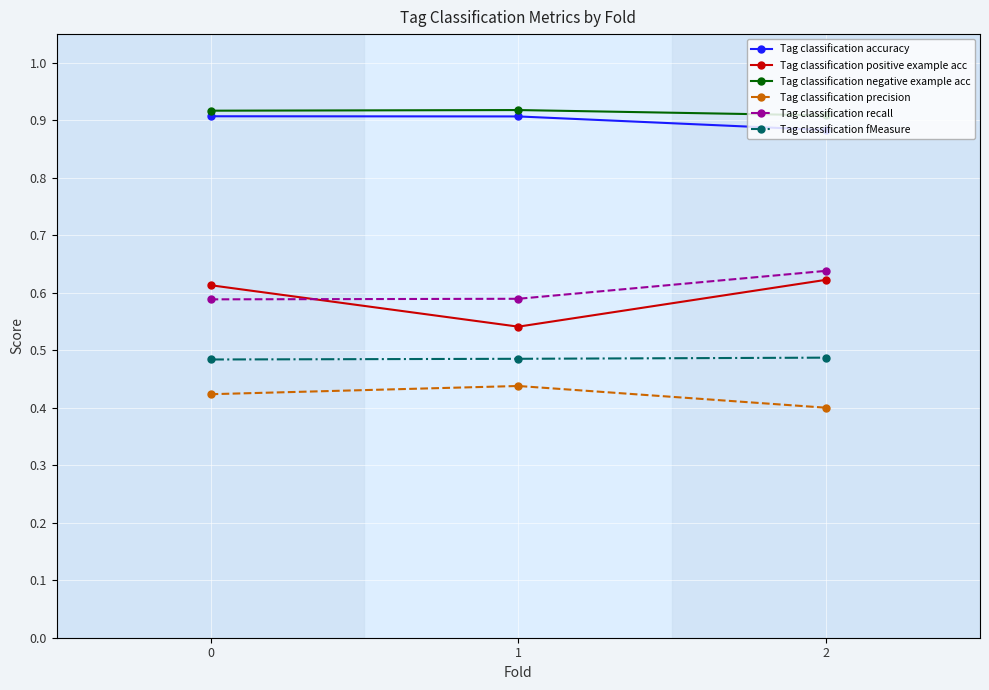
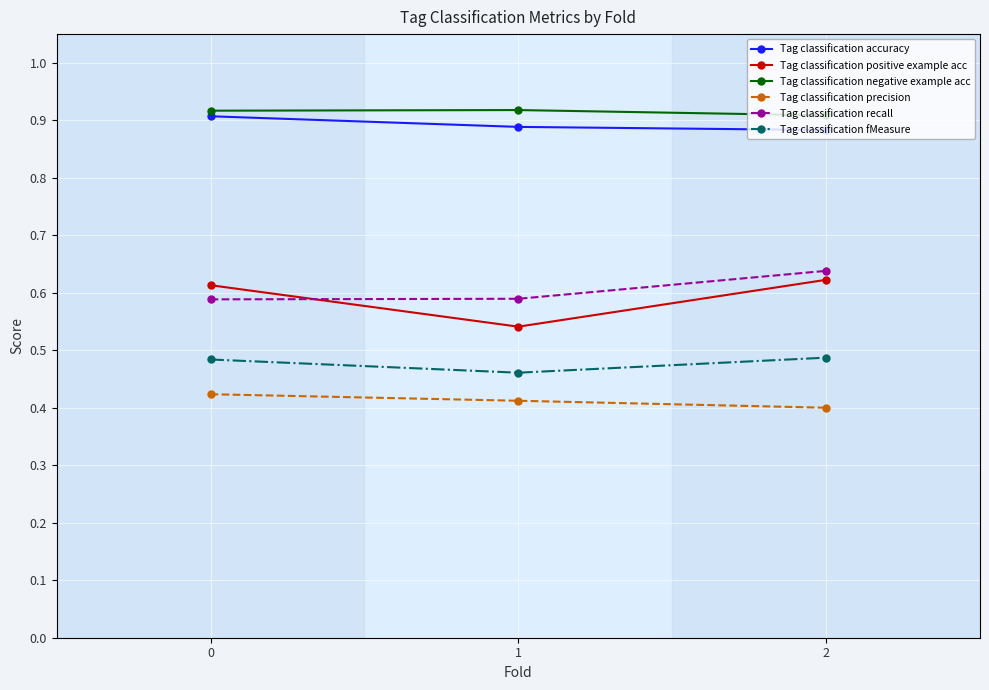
Tag classification accuracy, 1: 0.91 -> 0.89
Tag classification precision, 1: 0.44 -> 0.41
Tag classification fMeasure, 1: 0.49 -> 0.46
